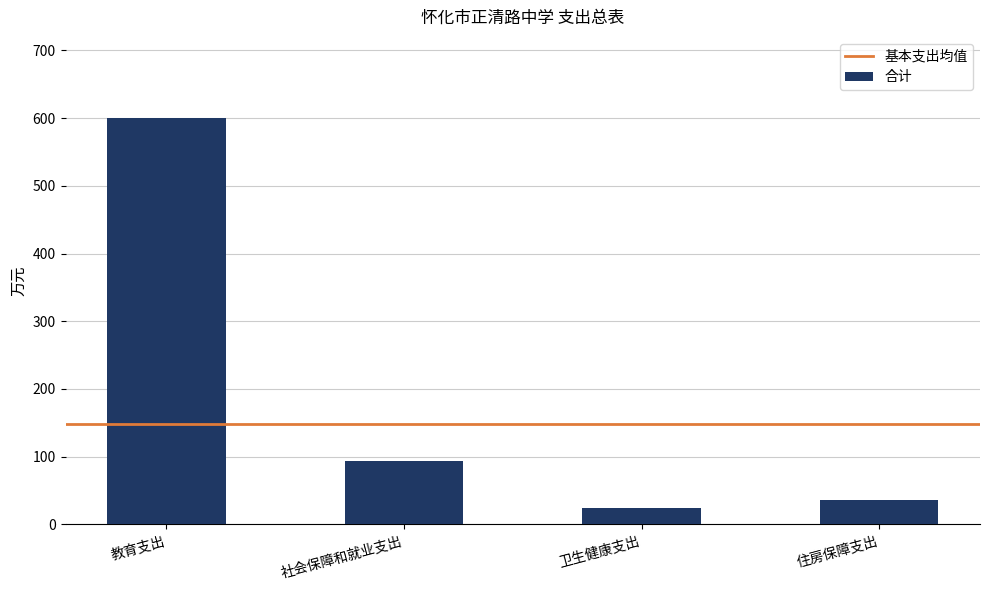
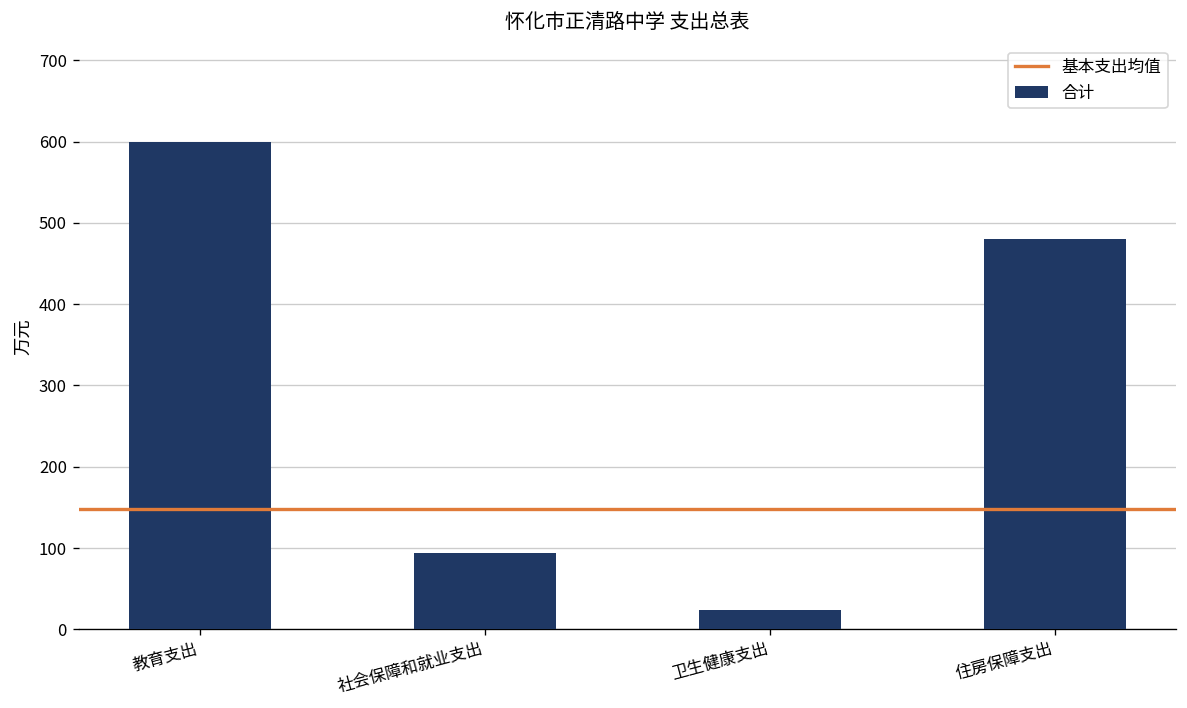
住房保障支出: 40 -> 480
